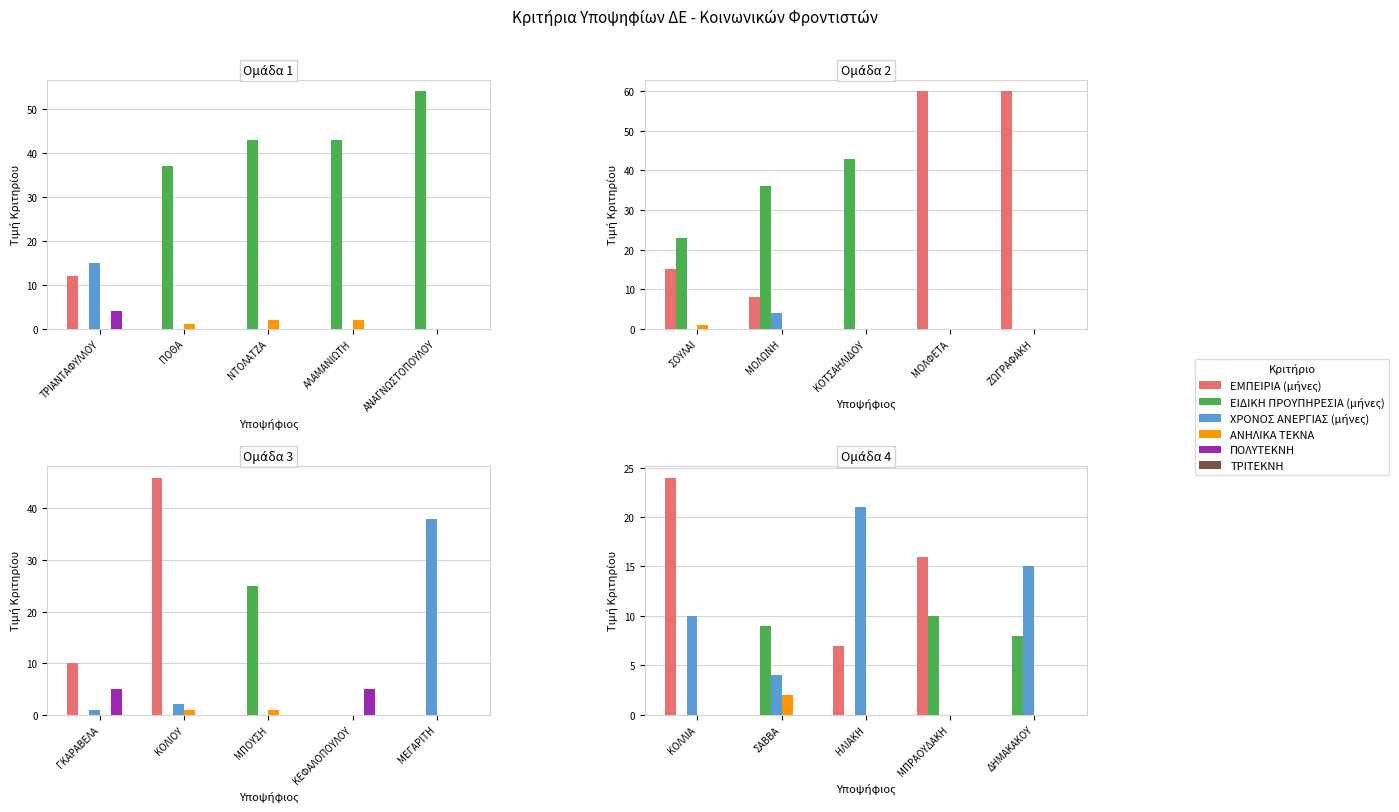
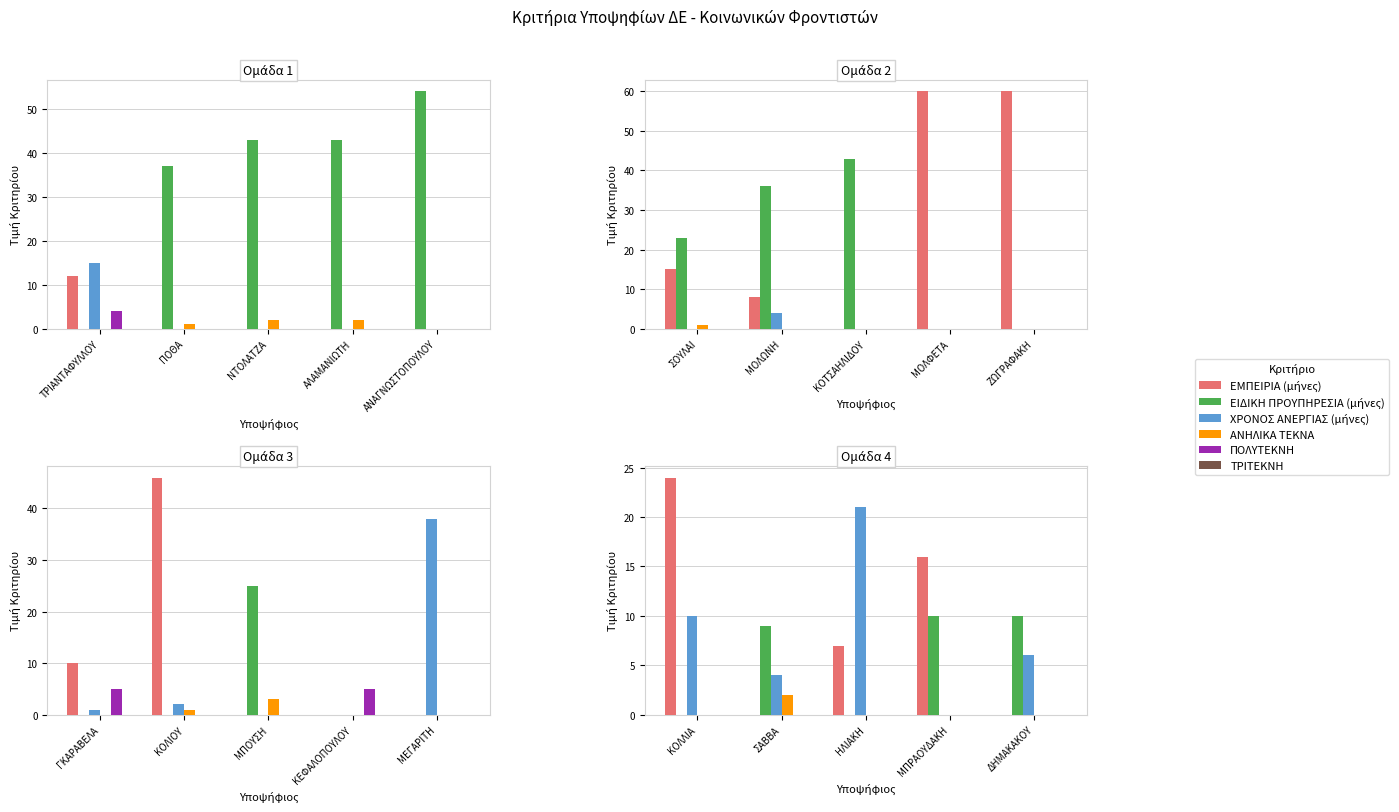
Ομάδα 3, ΑΝΗΛΙΚΑ ΤΕΚΝΑ, ΜΠΟΥΣΗ: 1 -> 3
Ομάδα 4, ΕΙΔΙΚΗ ΠΡΟΥΠΗΡΕΣΙΑ (μήνες), ΔΗΜΑΚΑΚΟΥ: 8 -> 10
Ομάδα 4, ΧΡΟΝΟΣ ΑΝΕΡΓΙΑΣ (μήνες), ΔΗΜΑΚΑΚΟΥ: 15 -> 6
